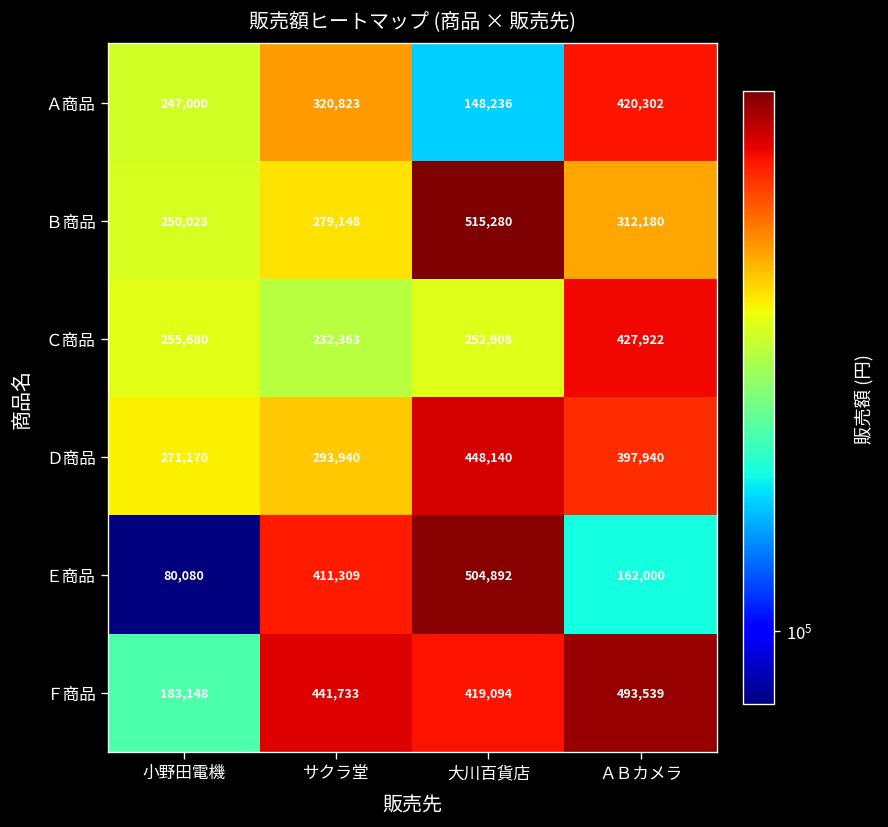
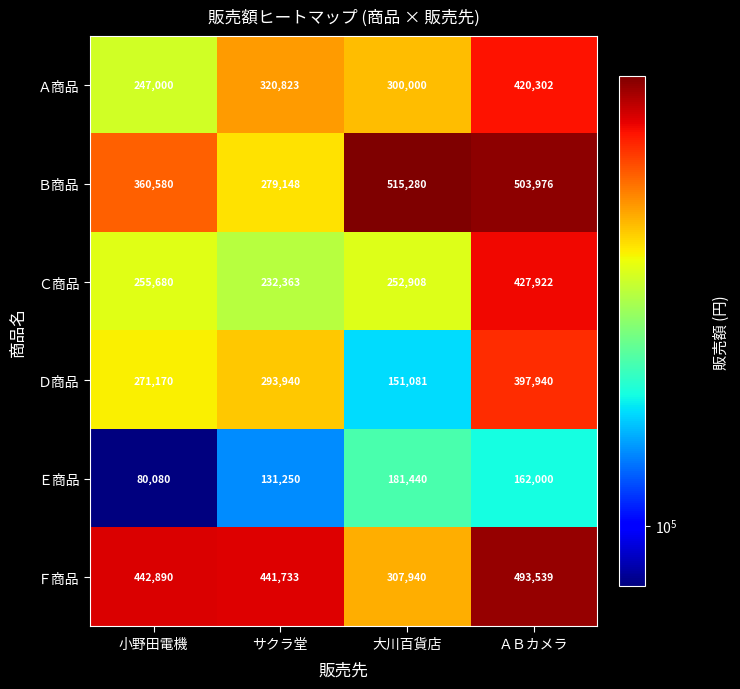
Ａ商品, 大川百貨店: 148,236 -> 300,000
Ｂ商品, 小野田電機: 250,023 -> 360,580
Ｂ商品, ＡＢカメラ: 312,180 -> 503,976
Ｄ商品, 大川百貨店: 448,140 -> 151,081
Ｅ商品, サクラ堂: 411,309 -> 131,250
Ｅ商品, 大川百貨店: 504,892 -> 181,440
Ｆ商品, 小野田電機: 183,148 -> 442,890
Ｆ商品, 大川百貨店: 419,094 -> 307,940
